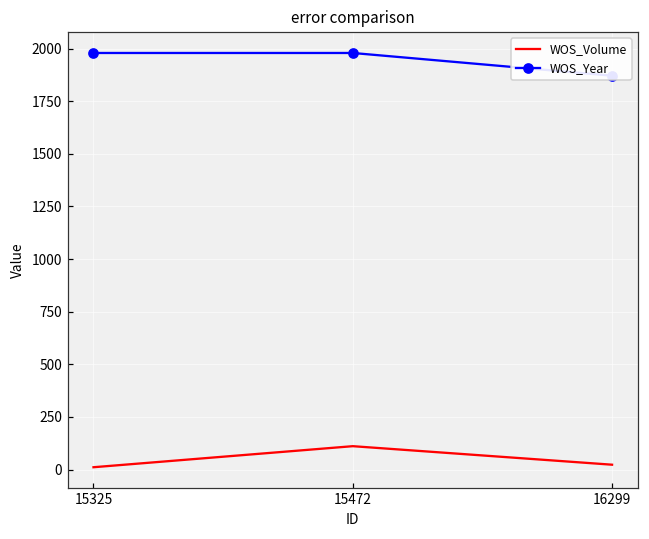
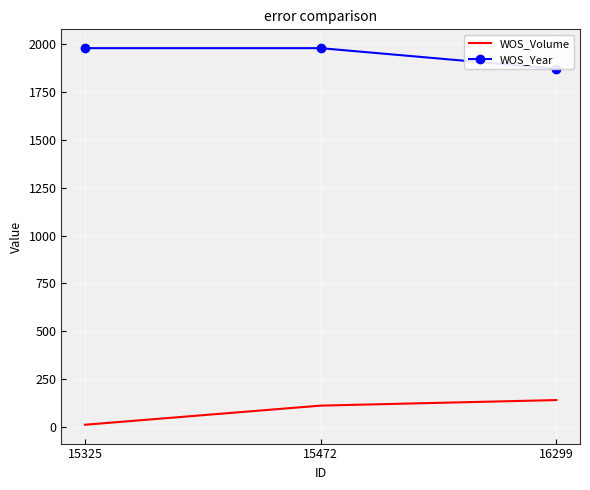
WOS_Volume, 16299: 20 -> 140
